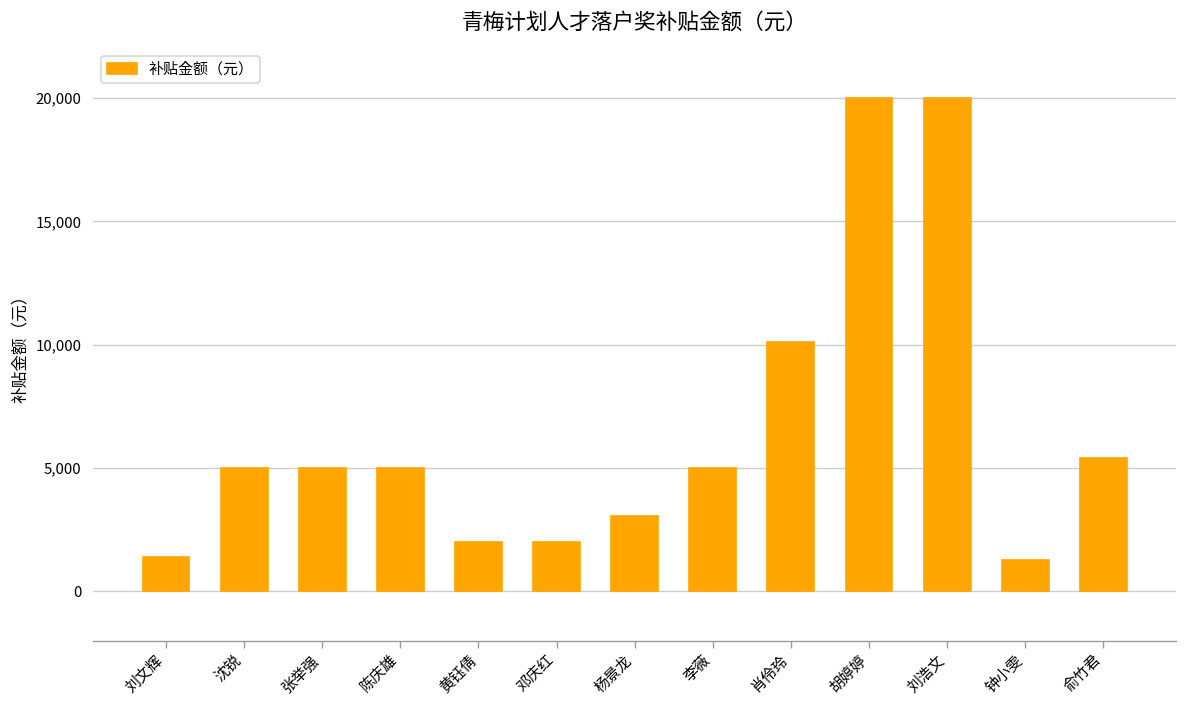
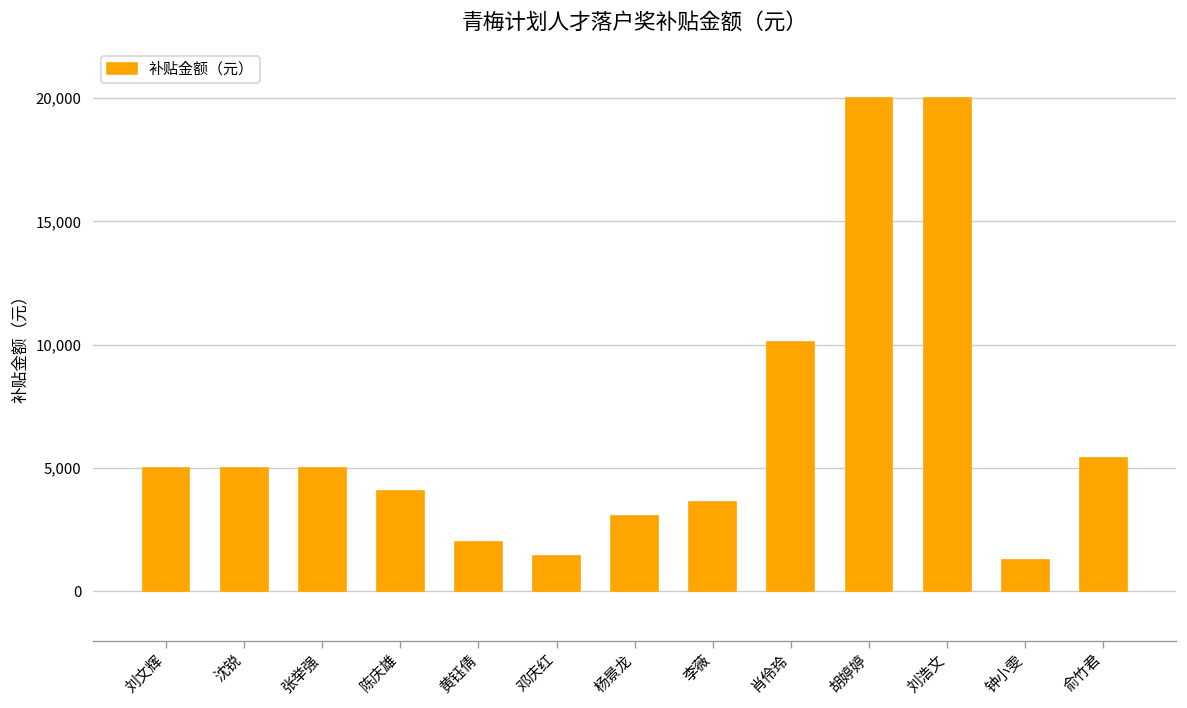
刘文辉: 1,400 -> 5,000
陈庆雄: 5,000 -> 4,100
邓庆红: 2,000 -> 1,400
李薇: 5,000 -> 3,600
